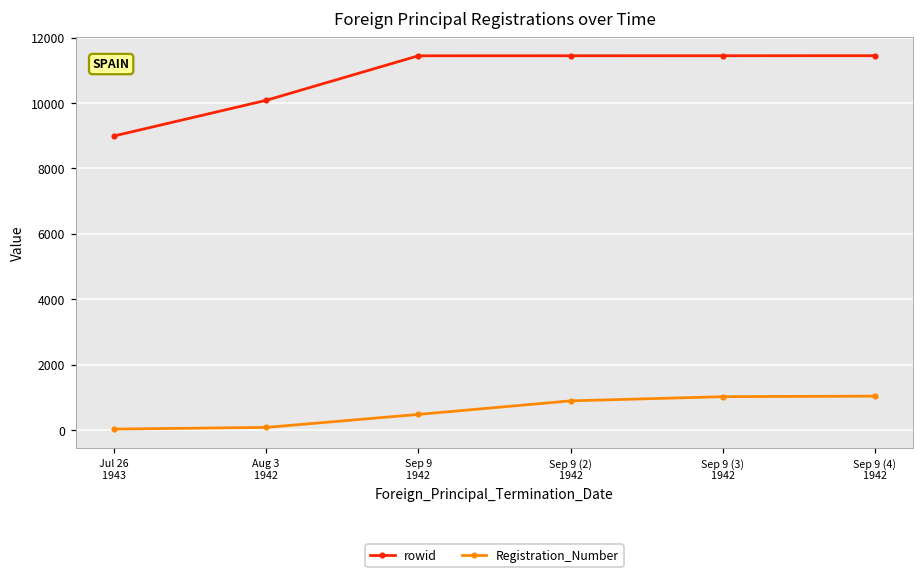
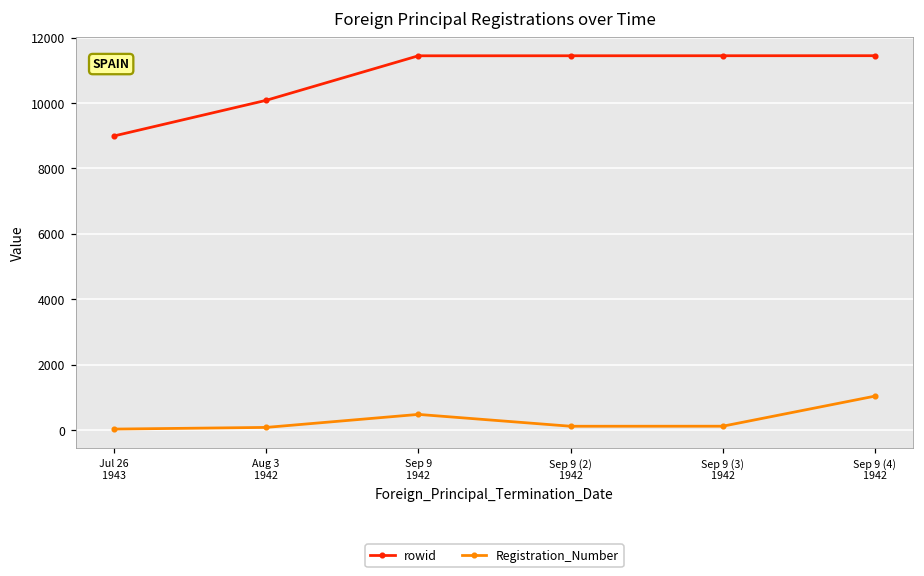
Registration_Number, Sep 9 (2) 1942: 900 -> 100
Registration_Number, Sep 9 (3) 1942: 1000 -> 100
